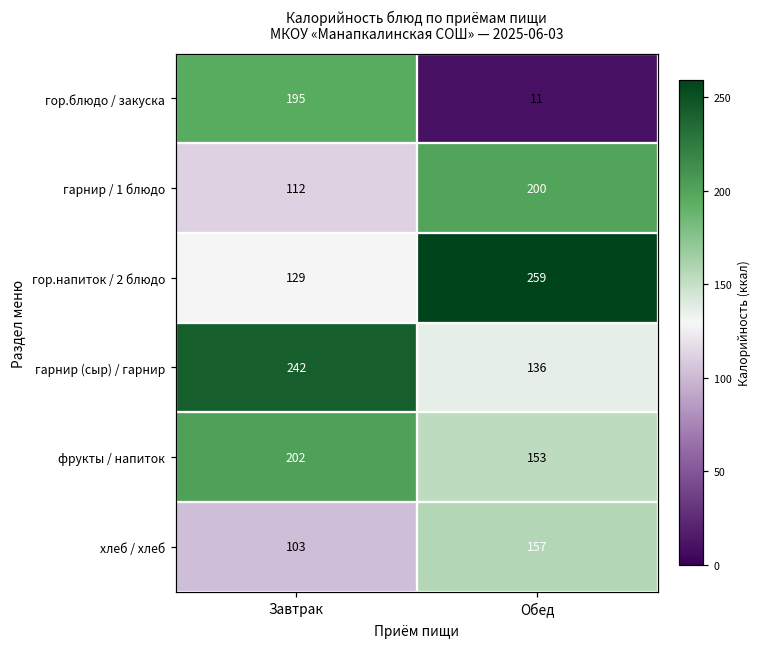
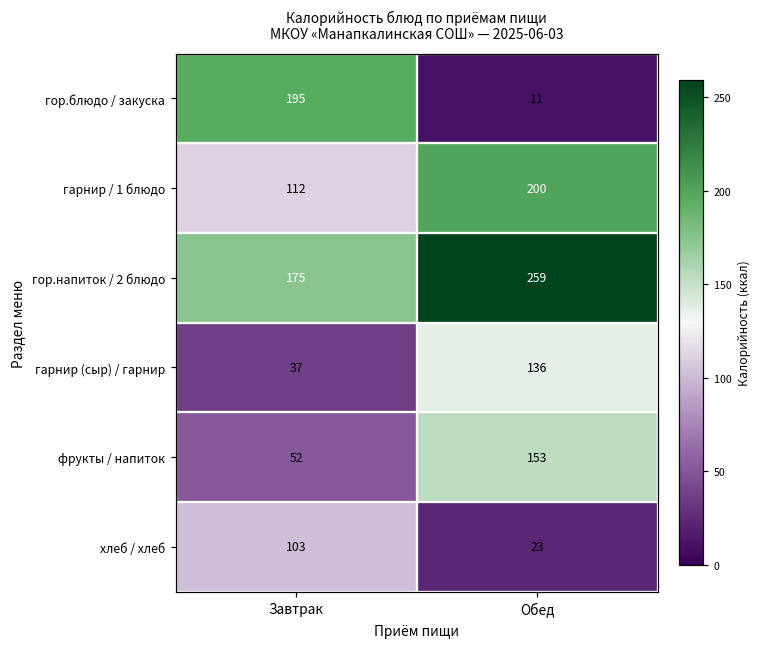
гор.напиток / 2 блюдо, Завтрак: 129 -> 175
гарнир (сыр) / гарнир, Завтрак: 242 -> 37
фрукты / напиток, Завтрак: 202 -> 52
хлеб / хлеб, Обед: 157 -> 23
